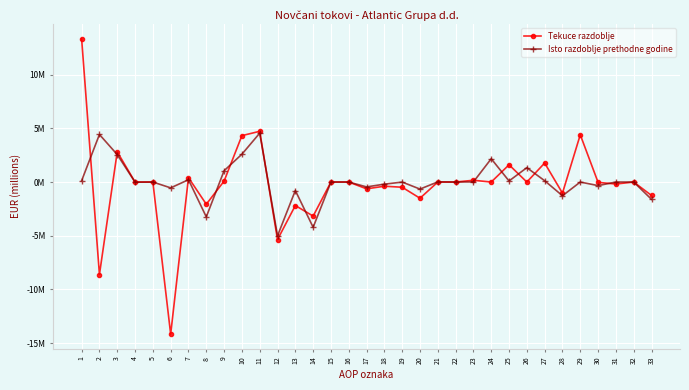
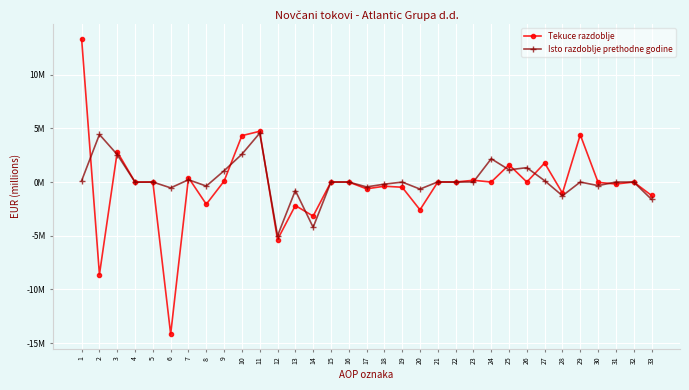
Isto razdoblje prethodne godine, 8: -3200000 -> -400000
Tekuce razdoblje, 20: -1500000 -> -2600000
Isto razdoblje prethodne godine, 25: 100000 -> 1100000
